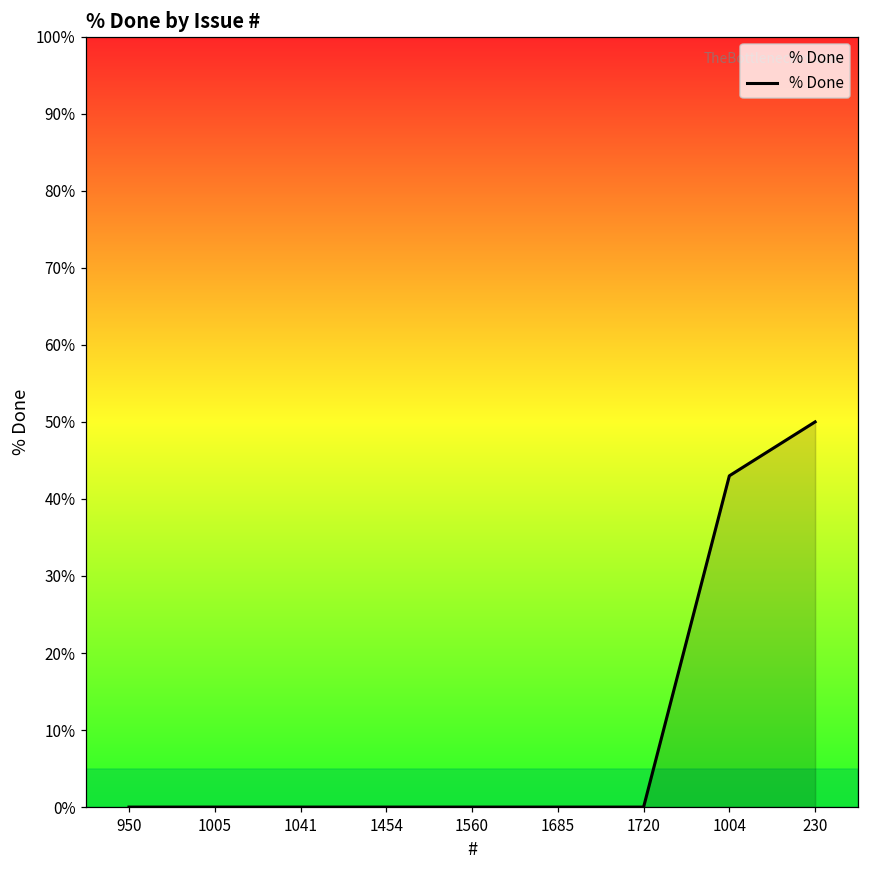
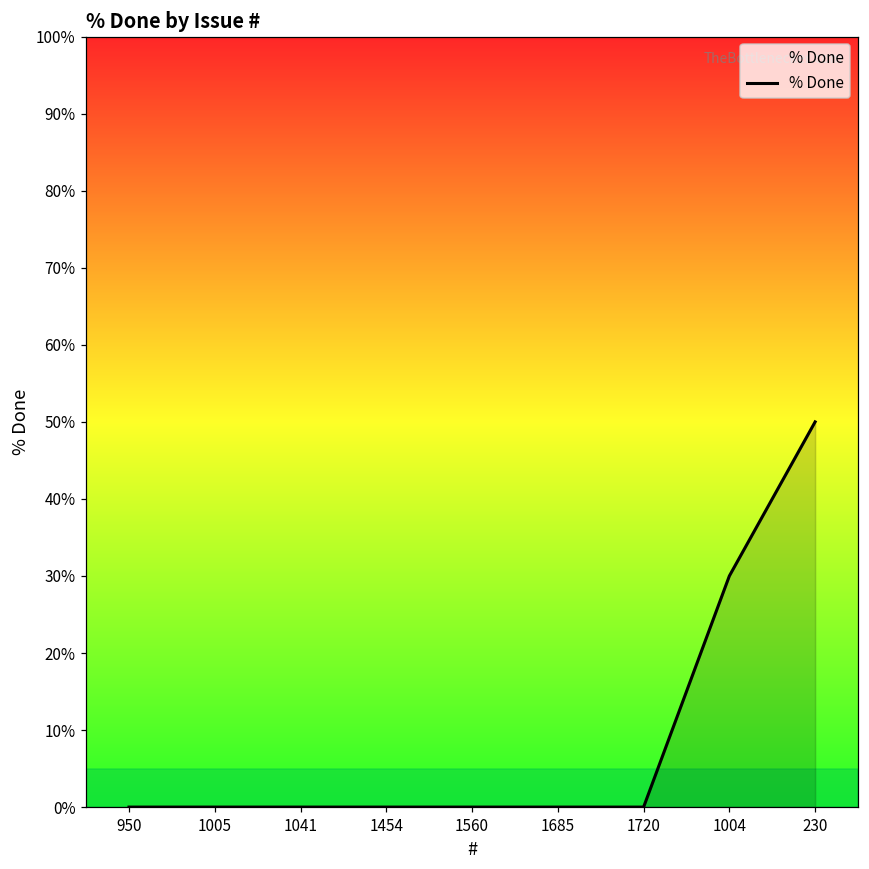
1004: 43% -> 30%
